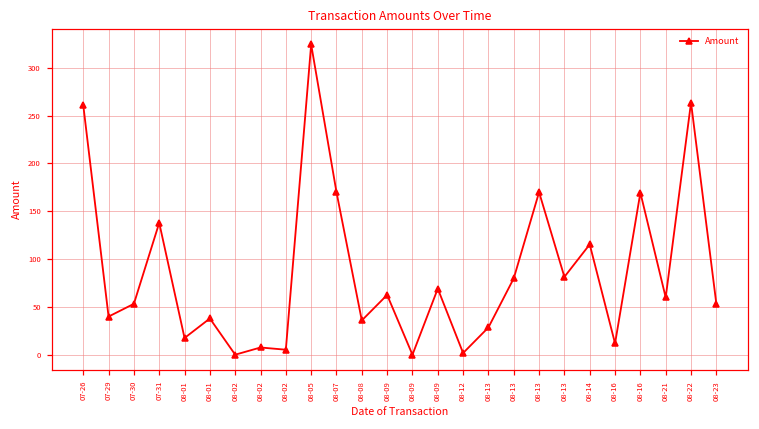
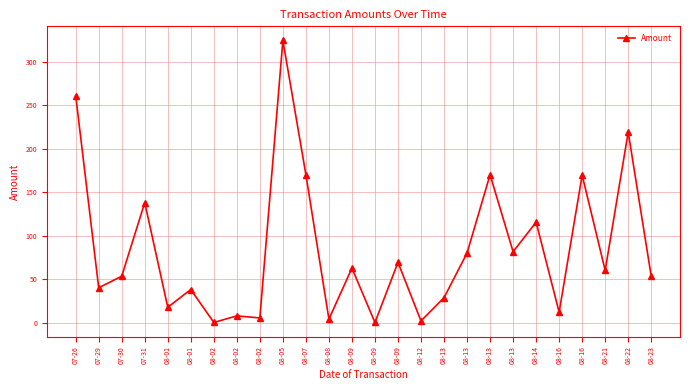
08-08: 40 -> 0
08-22: 260 -> 220
